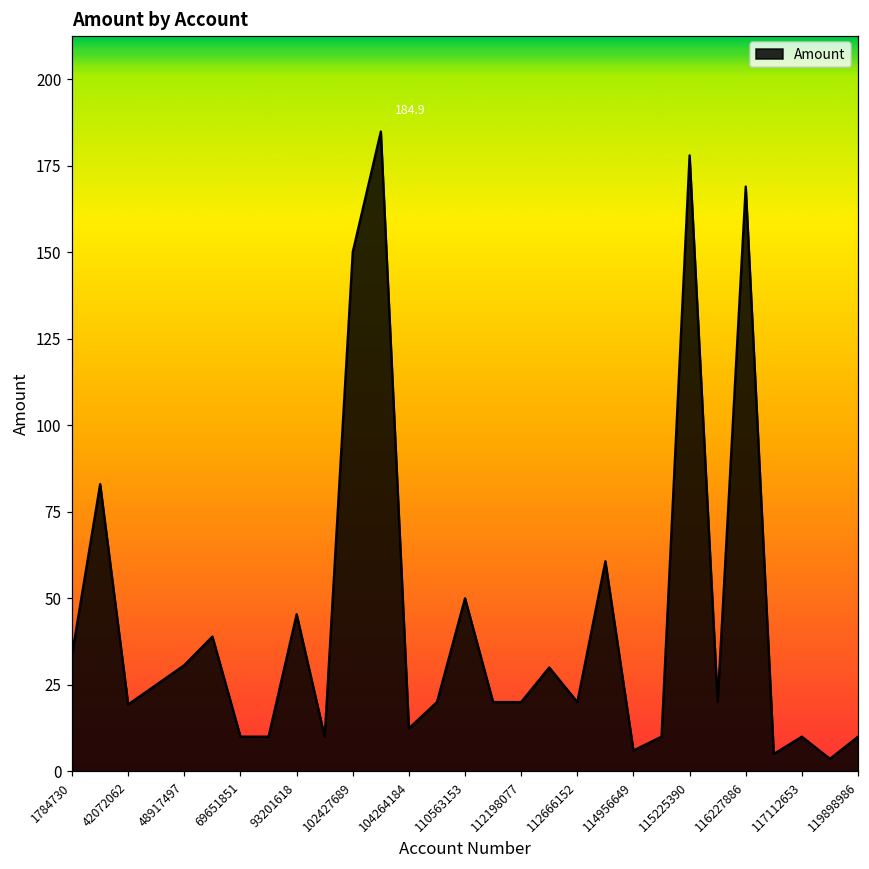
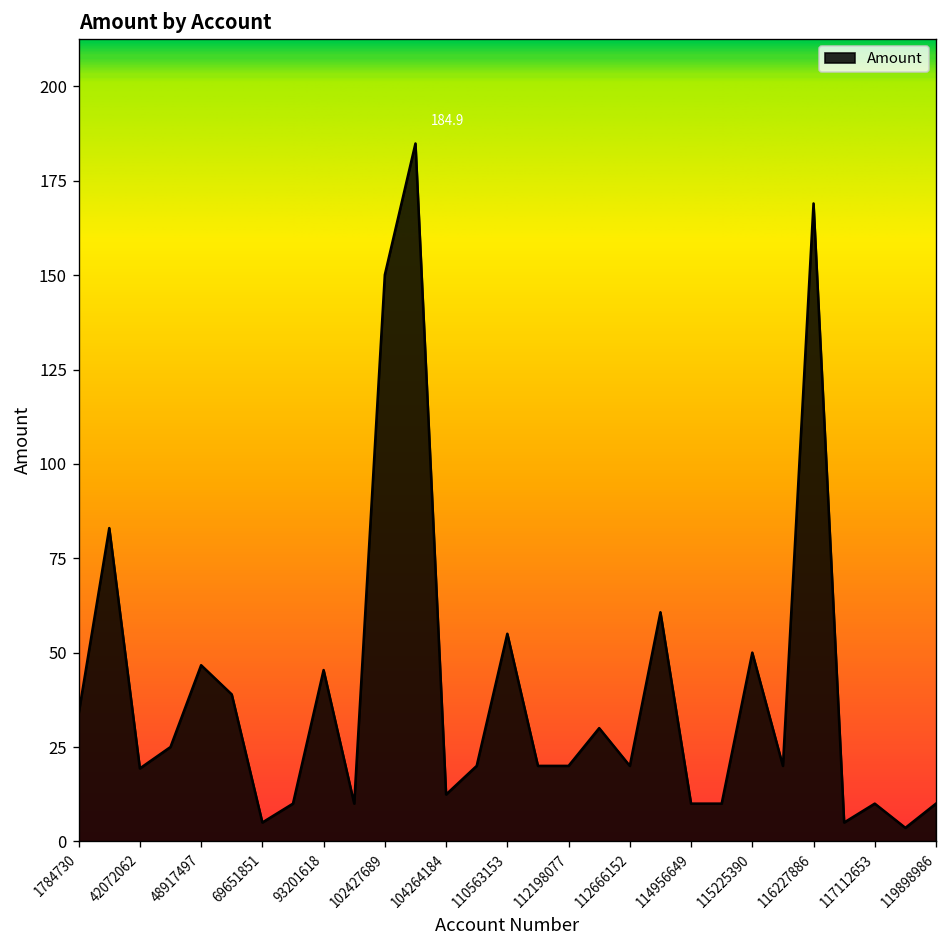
48917497: 31 -> 47
69651851: 10 -> 5
110563153: 50 -> 55
114956649: 6 -> 10
115225390: 178 -> 50
